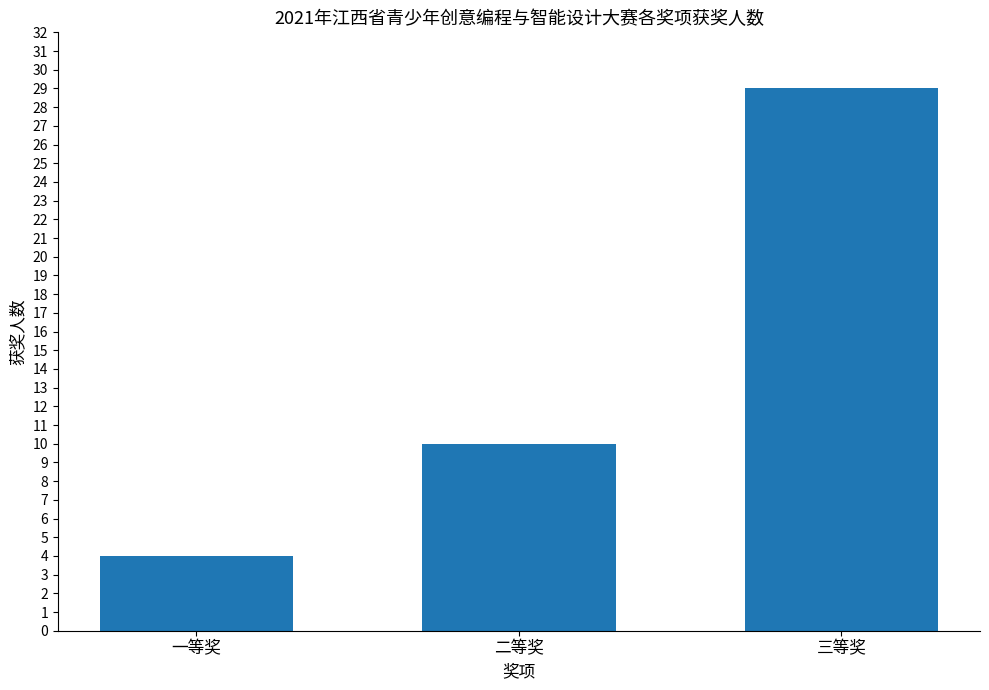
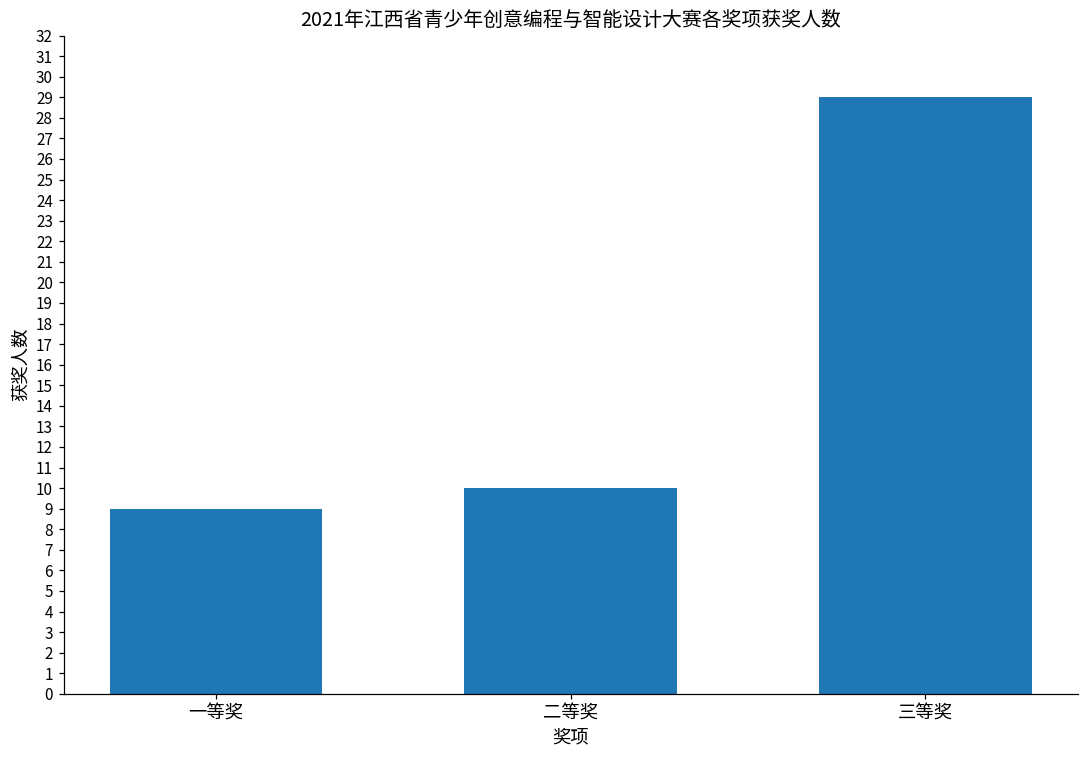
一等奖: 4 -> 9
